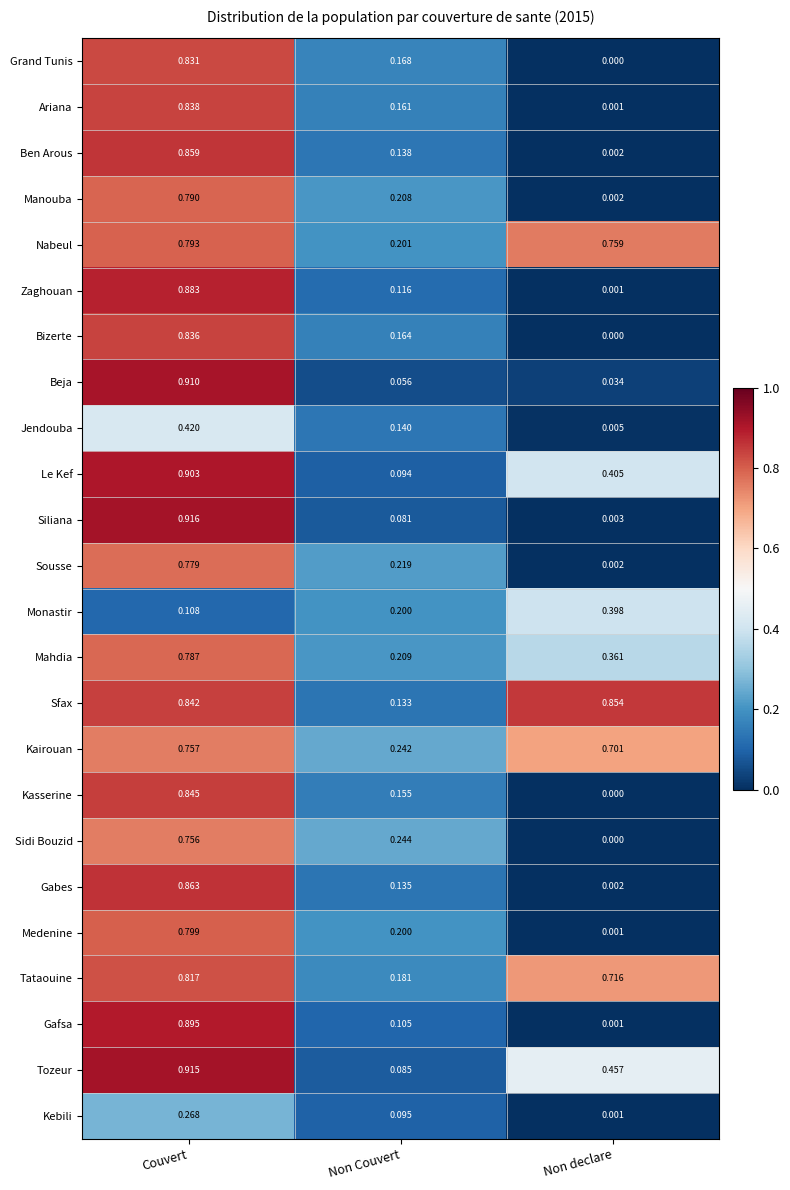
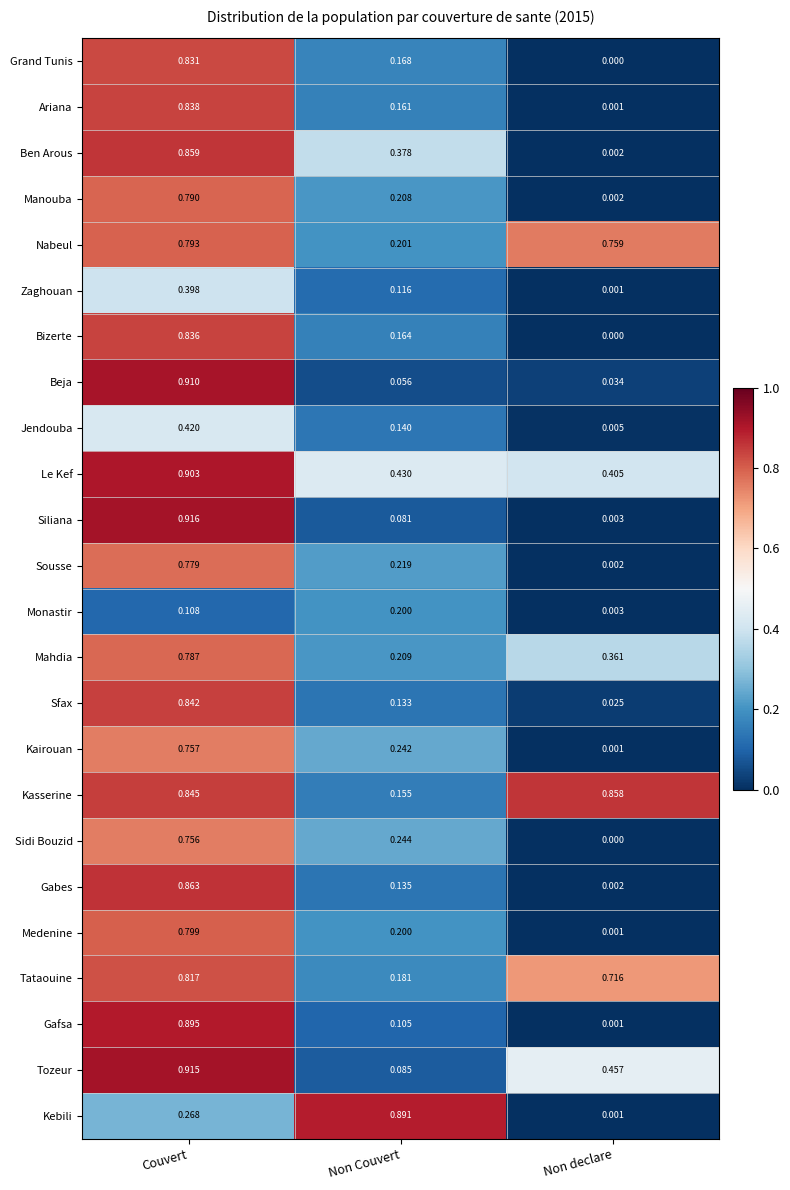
Ben Arous, Non Couvert: 0.138 -> 0.378
Zaghouan, Couvert: 0.883 -> 0.398
Le Kef, Non Couvert: 0.094 -> 0.430
Monastir, Non declare: 0.398 -> 0.003
Sfax, Non declare: 0.854 -> 0.025
Kairouan, Non declare: 0.701 -> 0.001
Kasserine, Non declare: 0.000 -> 0.858
Kebili, Non Couvert: 0.095 -> 0.891
